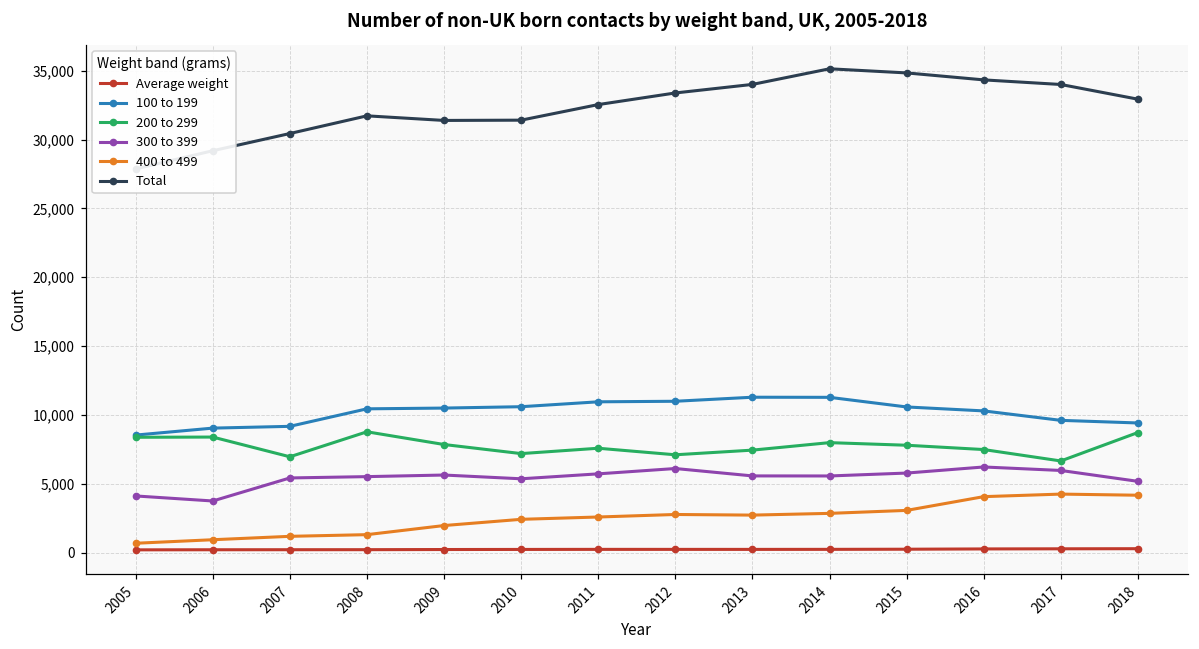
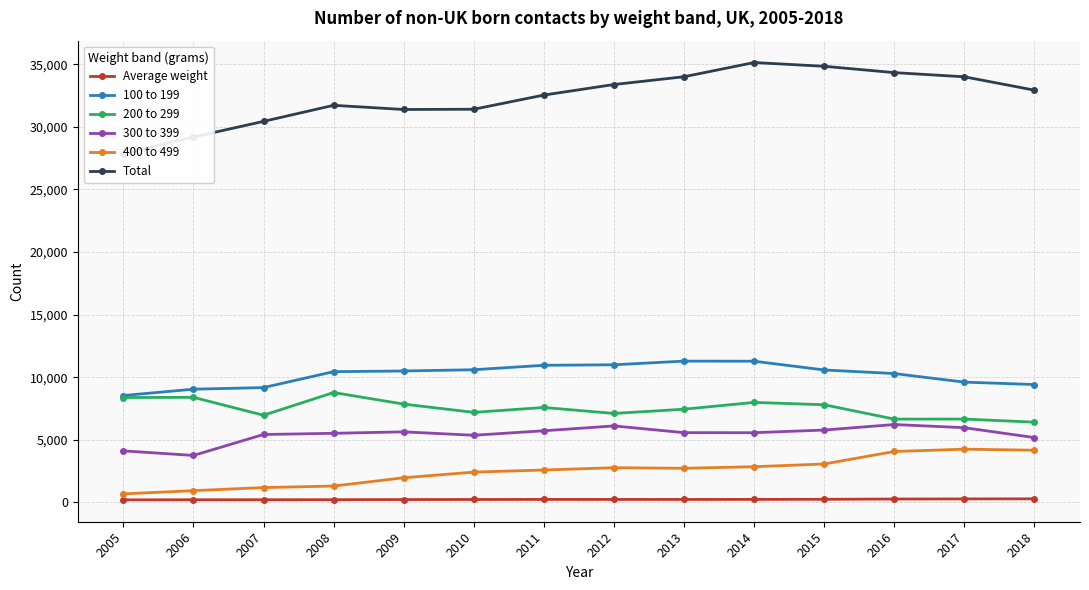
200 to 299, 2016: 7,500 -> 6,700
200 to 299, 2018: 8,700 -> 6,400
